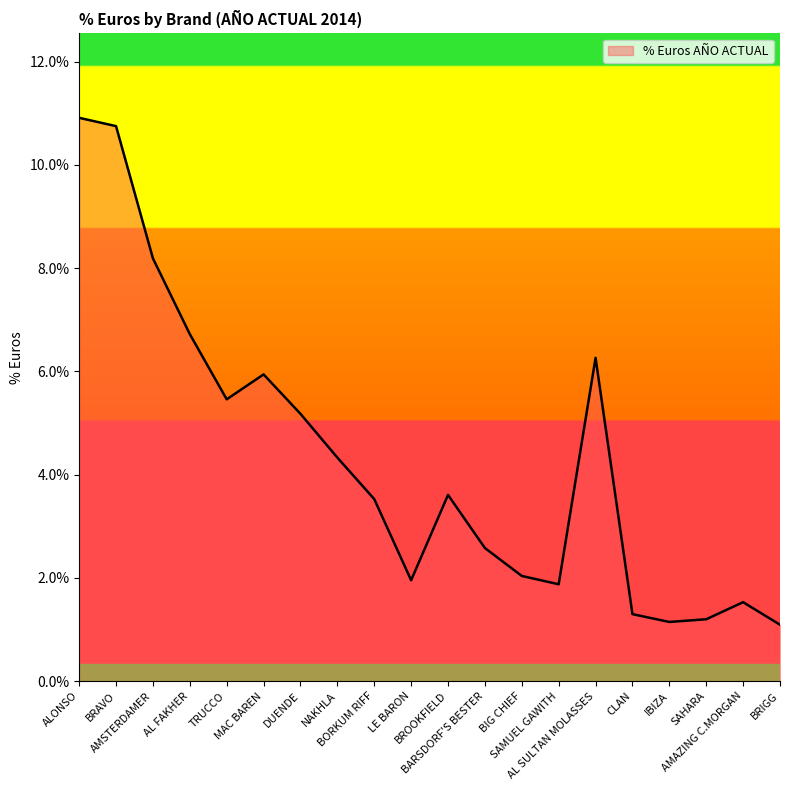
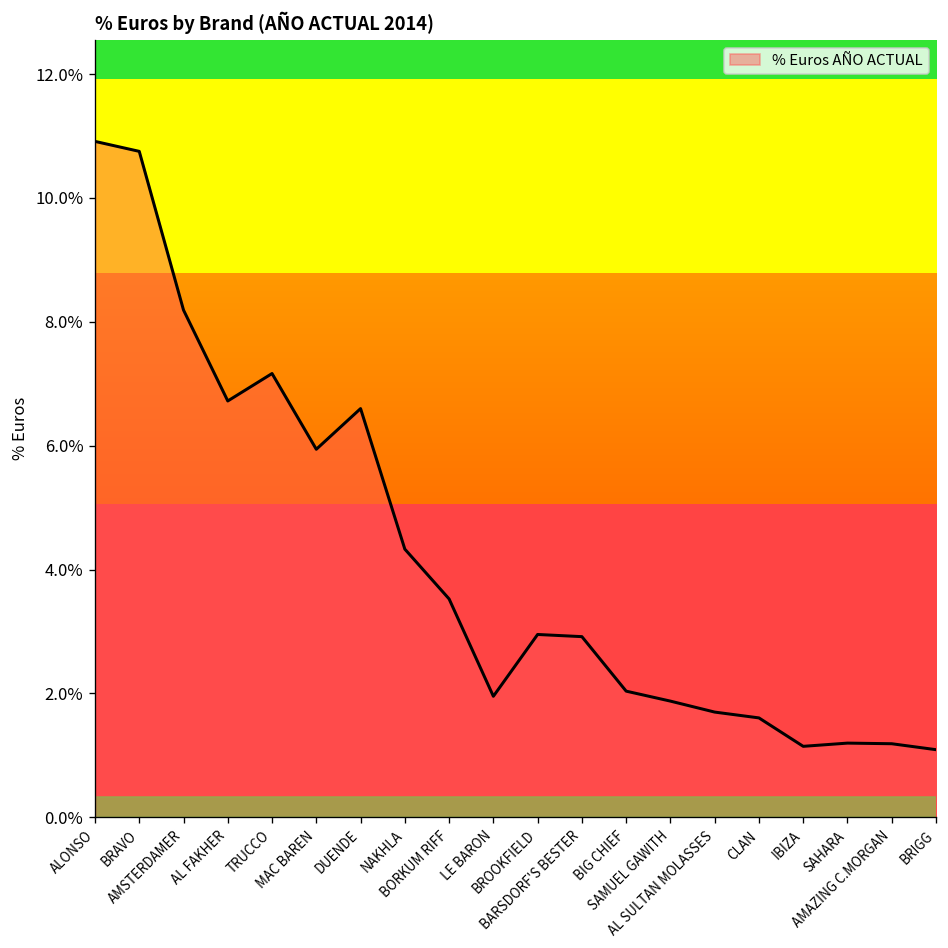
TRUCCO: 5.5% -> 7.2%
DUENDE: 5.2% -> 6.6%
BROOKFIELD: 3.6% -> 3.0%
BARSDORF'S BESTER: 2.6% -> 2.9%
AL SULTAN MOLASSES: 6.3% -> 1.7%
CLAN: 1.3% -> 1.6%
AMAZING C.MORGAN: 1.5% -> 1.2%
